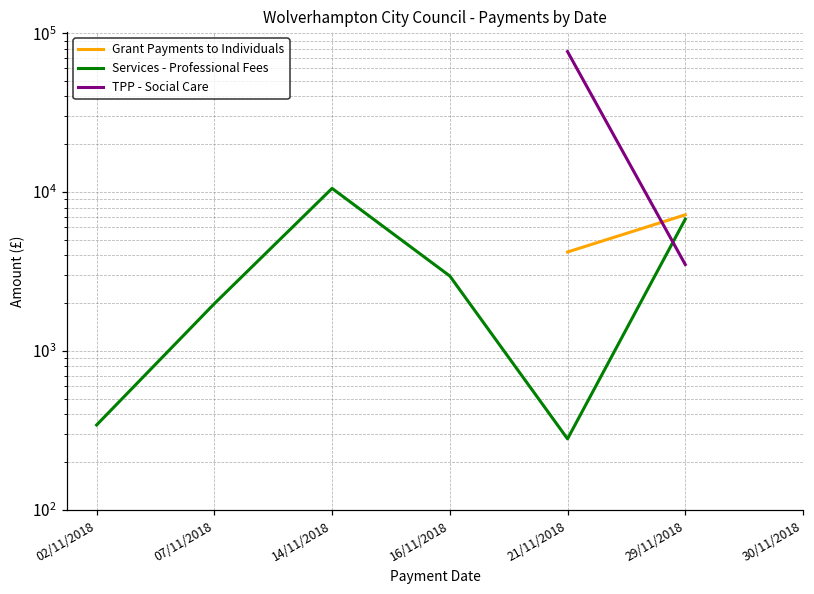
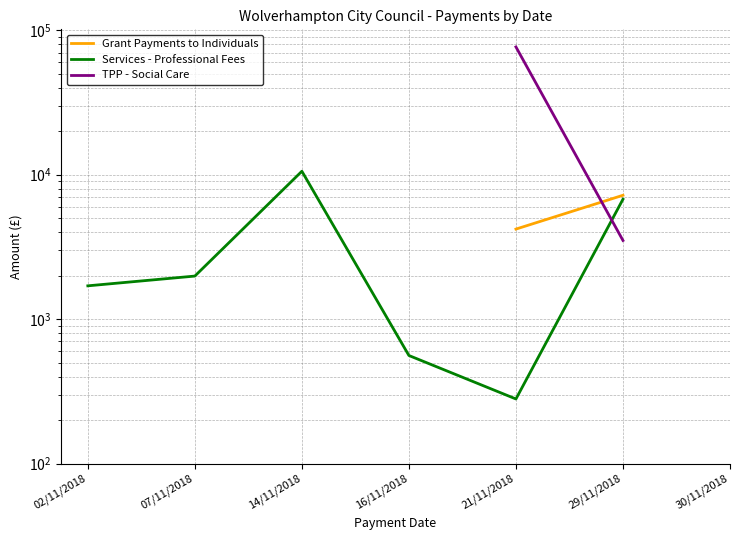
Services - Professional Fees, 02/11/2018: 340 -> 1700
Services - Professional Fees, 16/11/2018: 3000 -> 560
